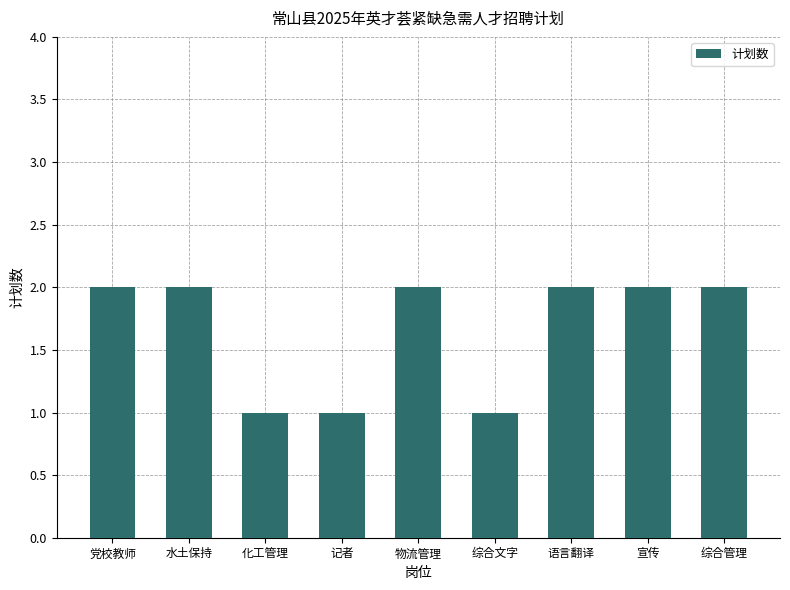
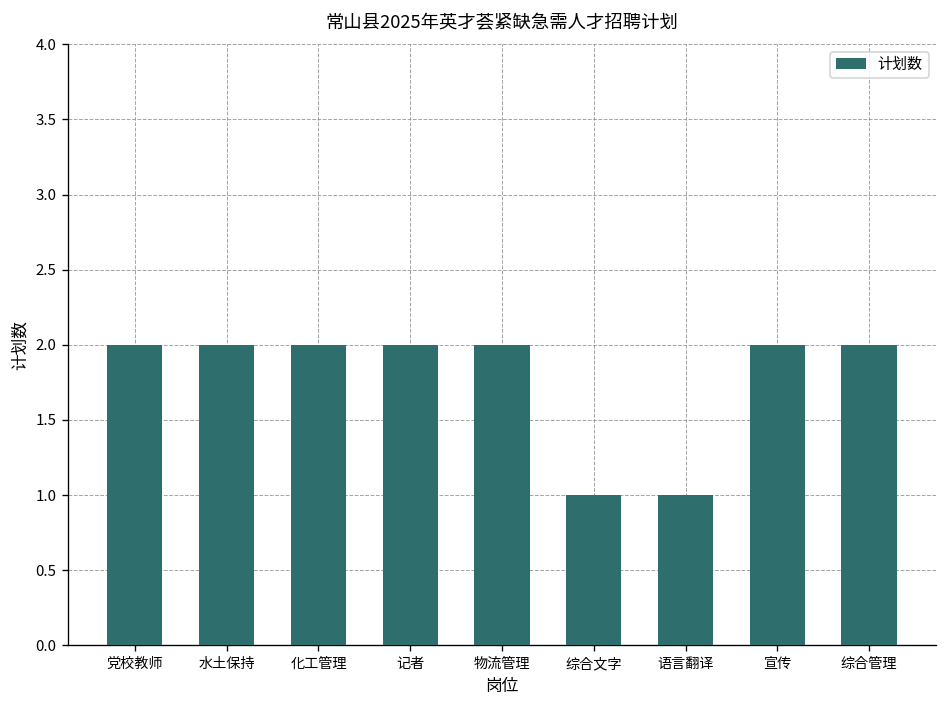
化工管理: 1 -> 2
记者: 1 -> 2
语言翻译: 2 -> 1
